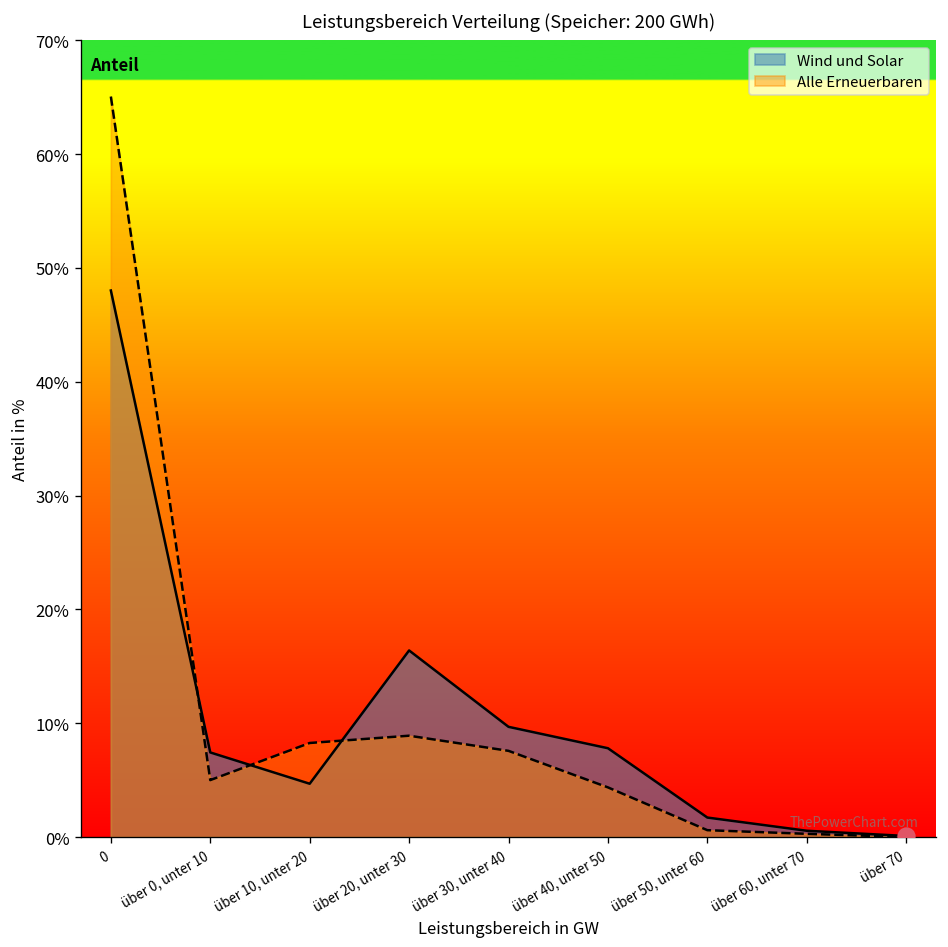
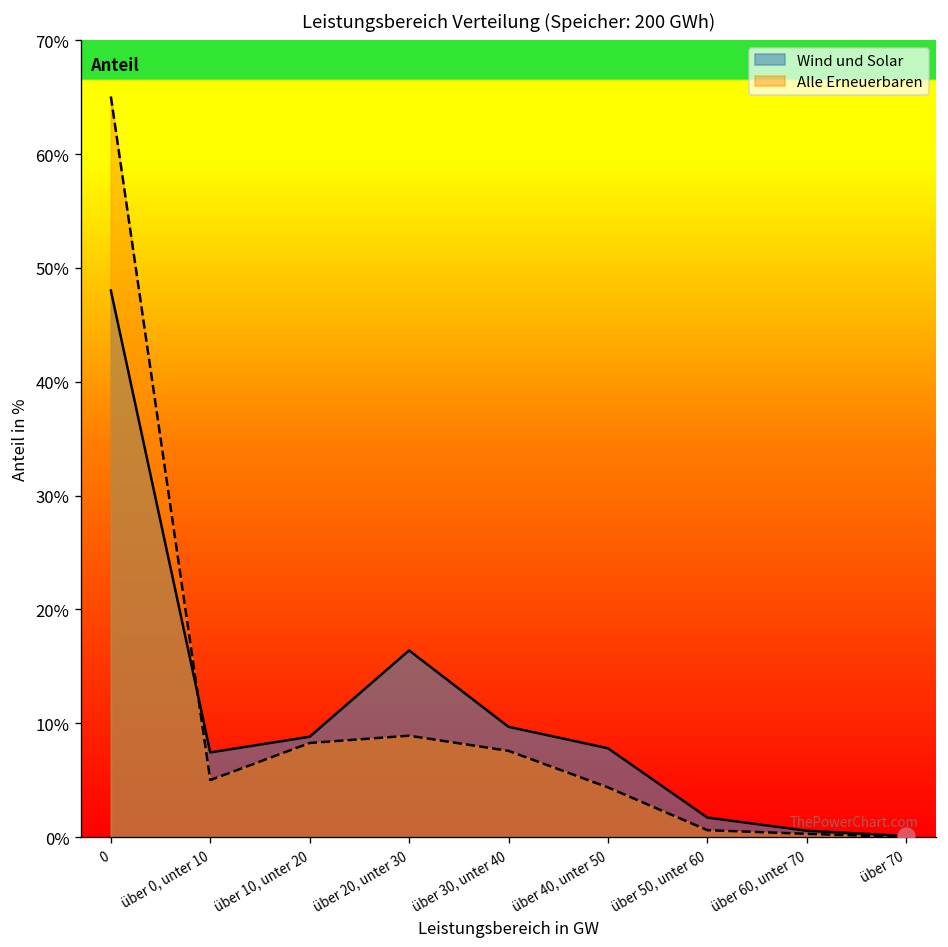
Wind und Solar, über 10, unter 20: 5% -> 9%
